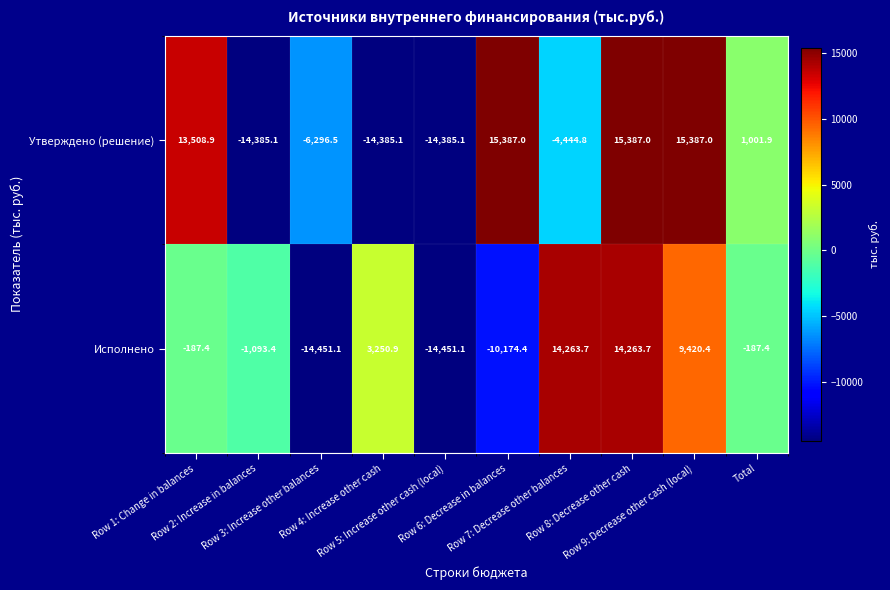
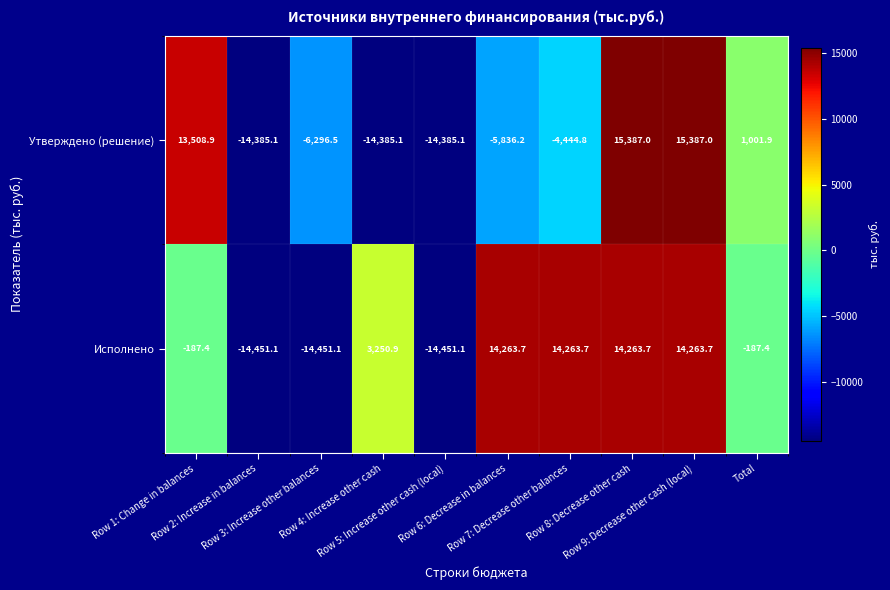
Утверждено (решение), Row 6: Decrease in balances: 15,387.0 -> -5,836.2
Исполнено, Row 2: Increase in balances: -1,093.4 -> -14,451.1
Исполнено, Row 6: Decrease in balances: -10,174.4 -> 14,263.7
Исполнено, Row 9: Decrease other cash (local): 9,420.4 -> 14,263.7
